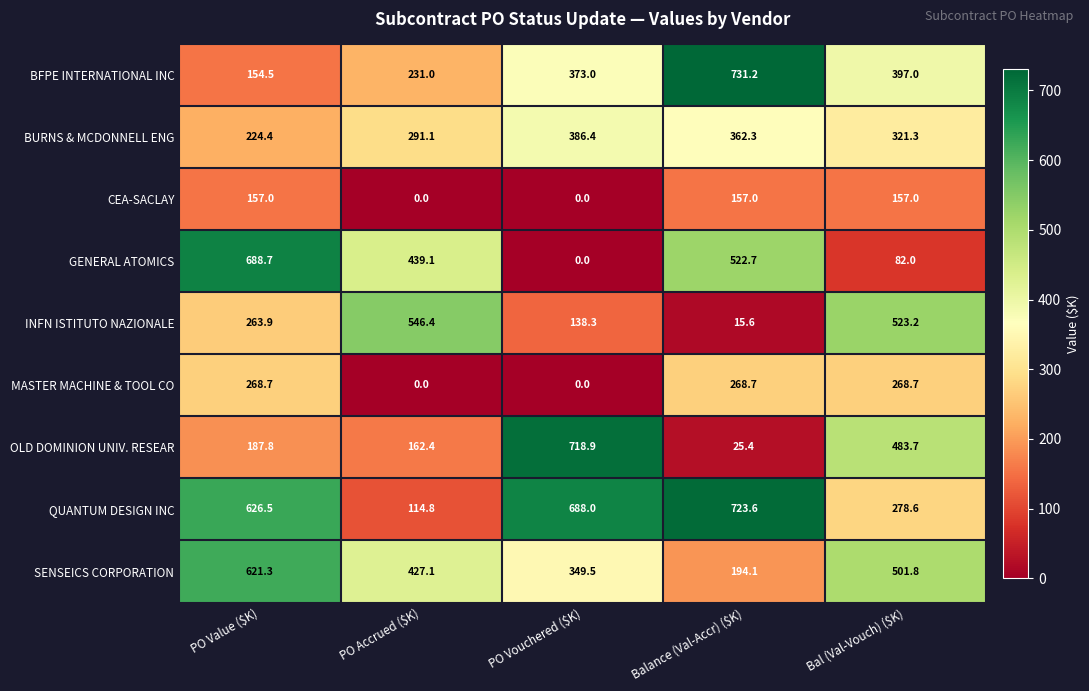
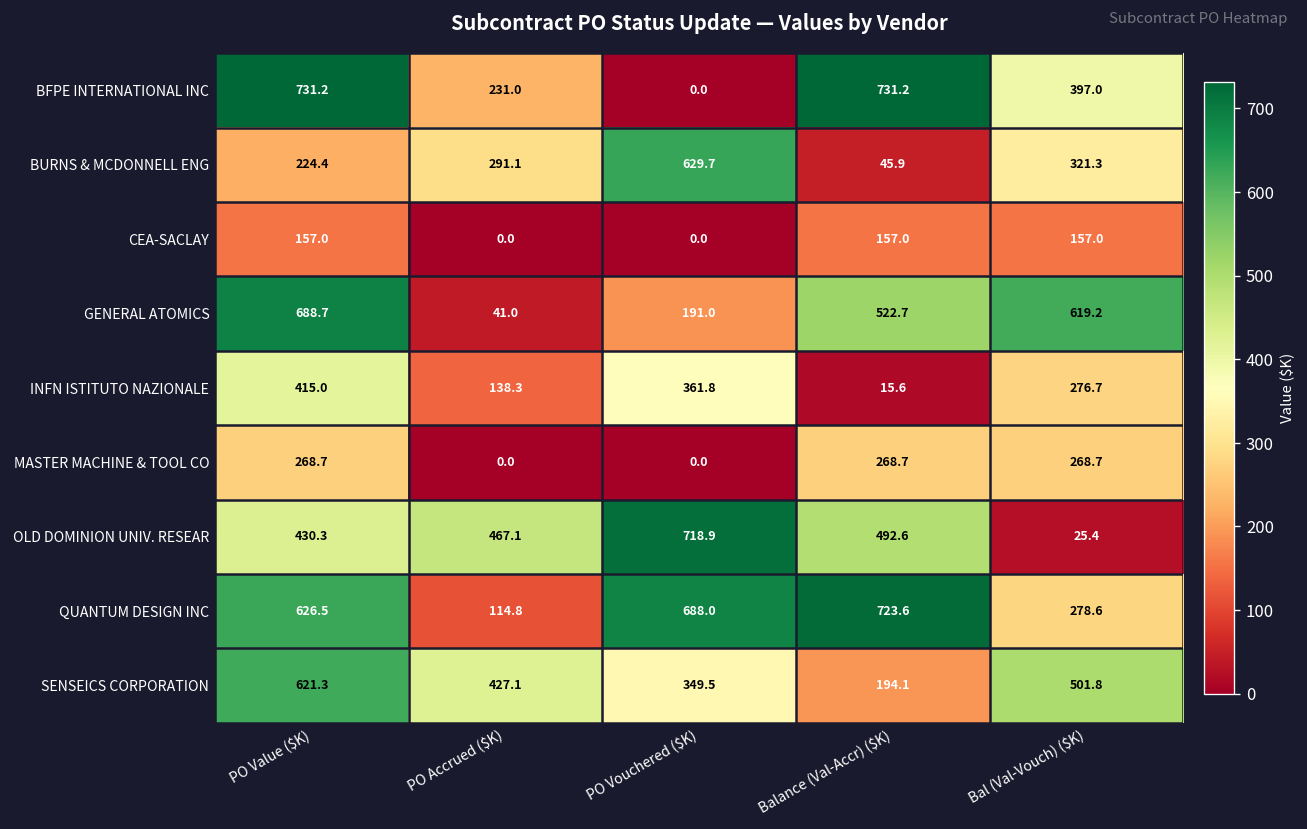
BFPE INTERNATIONAL INC, PO Value ($K): 154.5 -> 731.2
BFPE INTERNATIONAL INC, PO Vouchered ($K): 373.0 -> 0.0
BURNS & MCDONNELL ENG, PO Vouchered ($K): 386.4 -> 629.7
BURNS & MCDONNELL ENG, Balance (Val-Accr) ($K): 362.3 -> 45.9
GENERAL ATOMICS, PO Accrued ($K): 439.1 -> 41.0
GENERAL ATOMICS, PO Vouchered ($K): 0.0 -> 191.0
GENERAL ATOMICS, Bal (Val-Vouch) ($K): 82.0 -> 619.2
INFN ISTITUTO NAZIONALE, PO Value ($K): 263.9 -> 415.0
INFN ISTITUTO NAZIONALE, PO Accrued ($K): 546.4 -> 138.3
INFN ISTITUTO NAZIONALE, PO Vouchered ($K): 138.3 -> 361.8
INFN ISTITUTO NAZIONALE, Bal (Val-Vouch) ($K): 523.2 -> 276.7
OLD DOMINION UNIV. RESEAR, PO Value ($K): 187.8 -> 430.3
OLD DOMINION UNIV. RESEAR, PO Accrued ($K): 162.4 -> 467.1
OLD DOMINION UNIV. RESEAR, Balance (Val-Accr) ($K): 25.4 -> 492.6
OLD DOMINION UNIV. RESEAR, Bal (Val-Vouch) ($K): 483.7 -> 25.4
